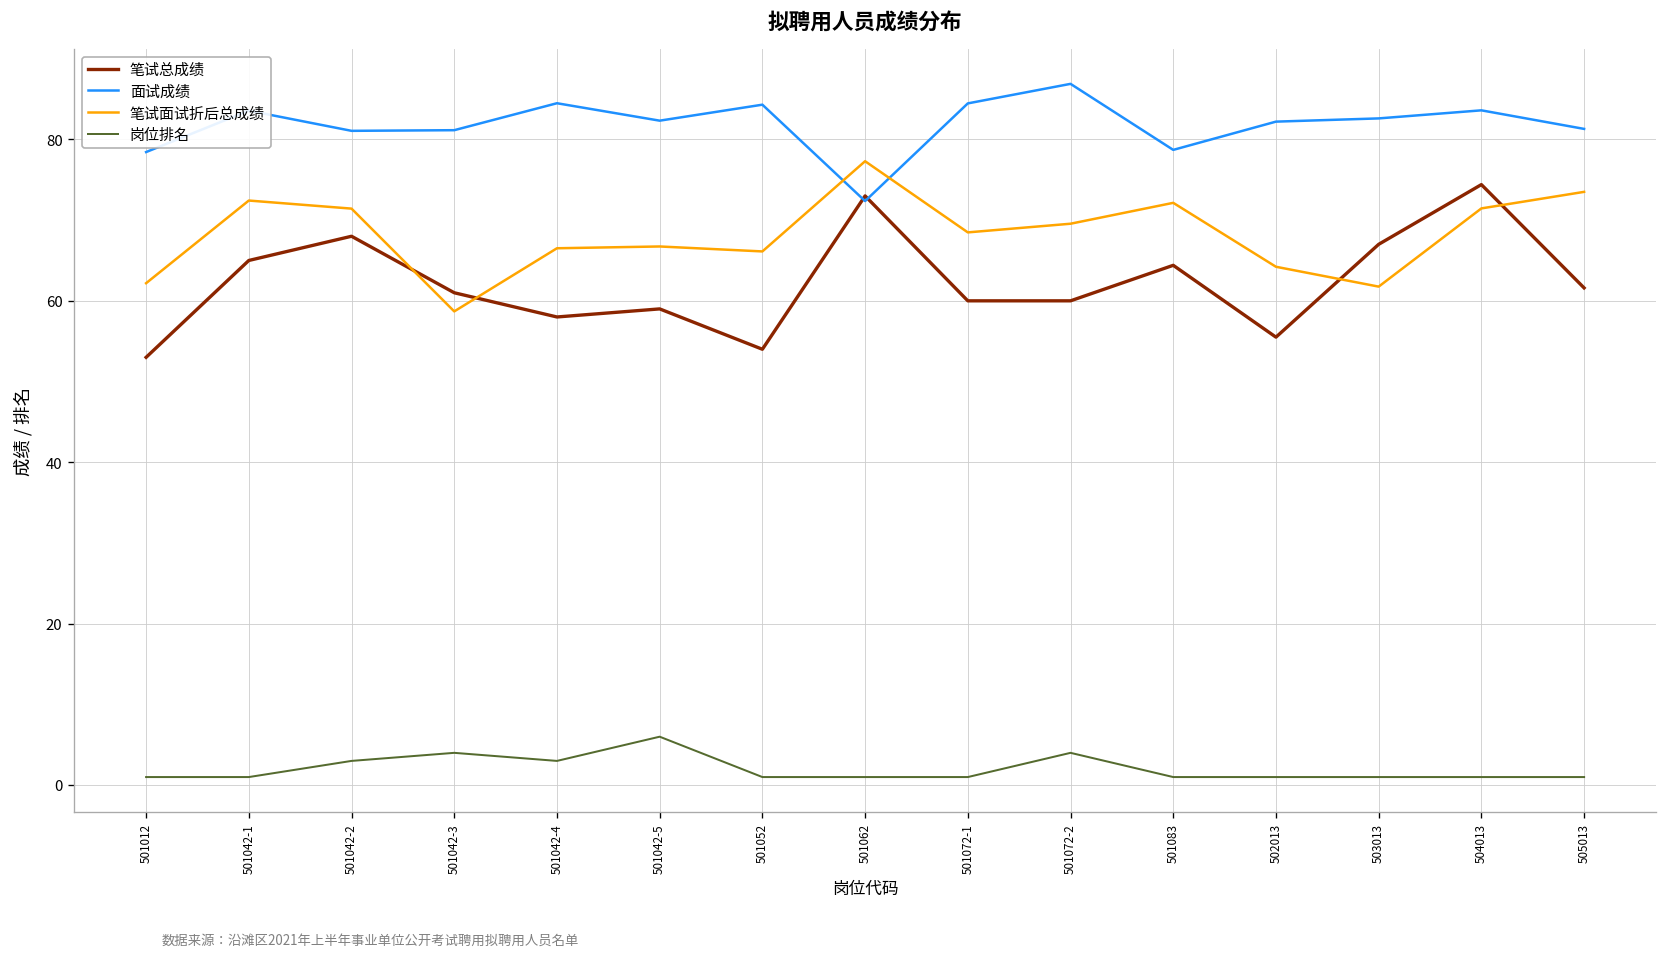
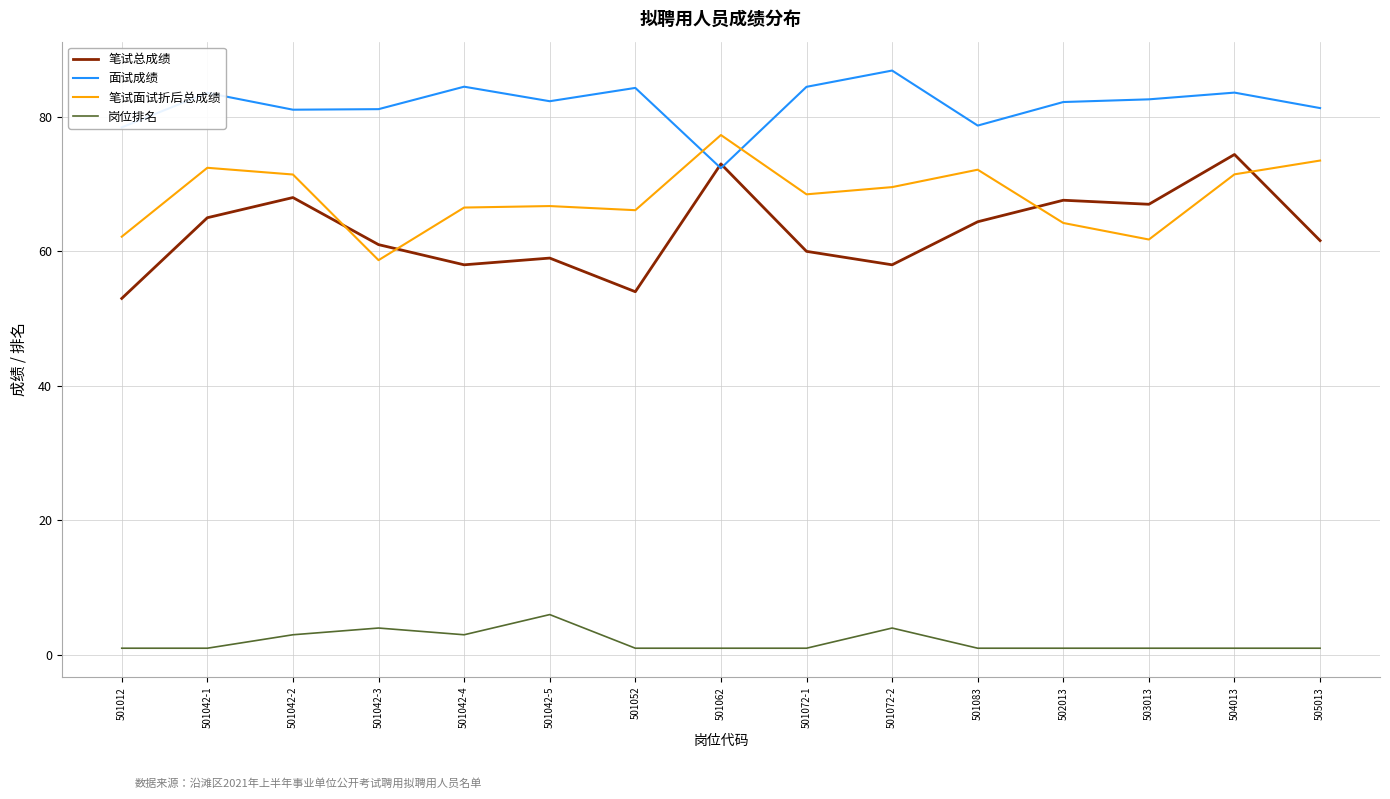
笔试总成绩, 501072-2: 60 -> 58
笔试总成绩, 502013: 56 -> 68
